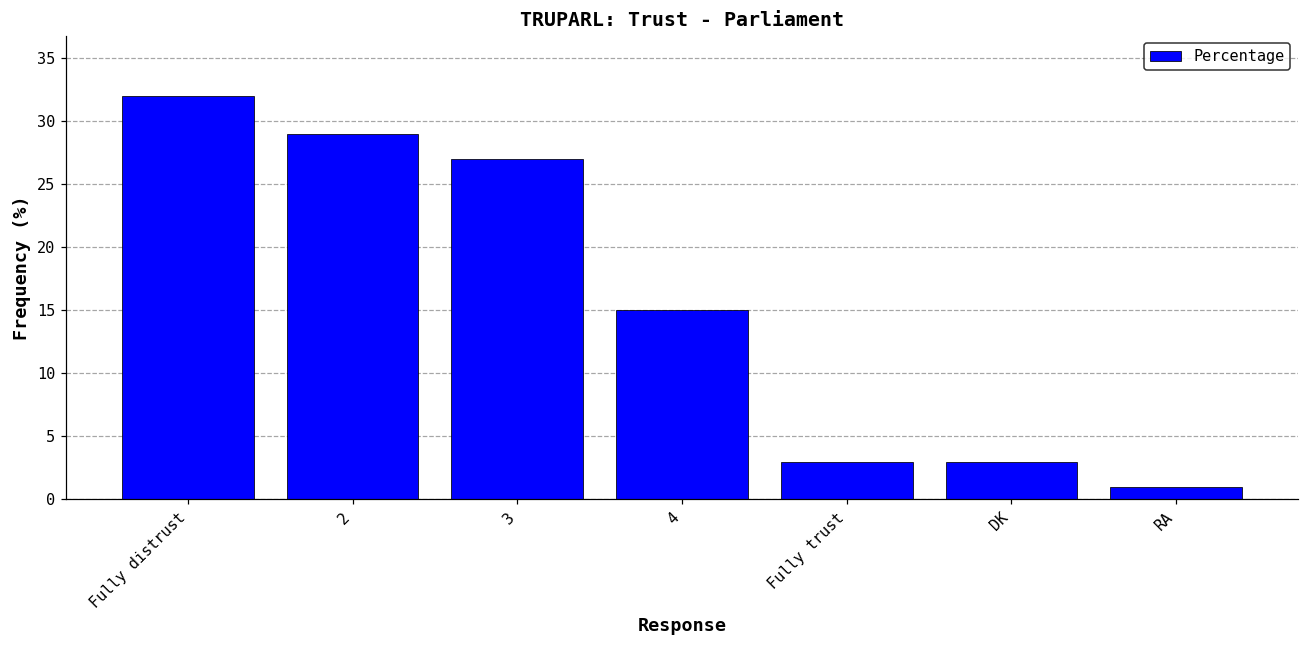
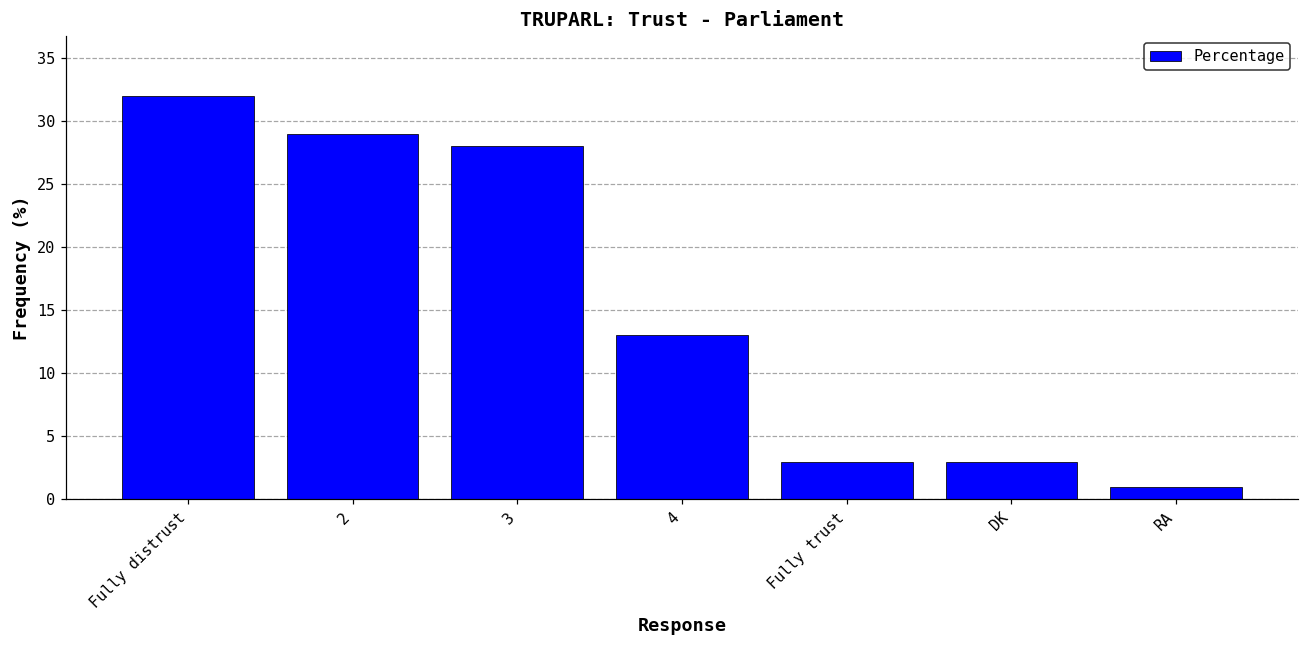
3: 27 -> 28
4: 15 -> 13
